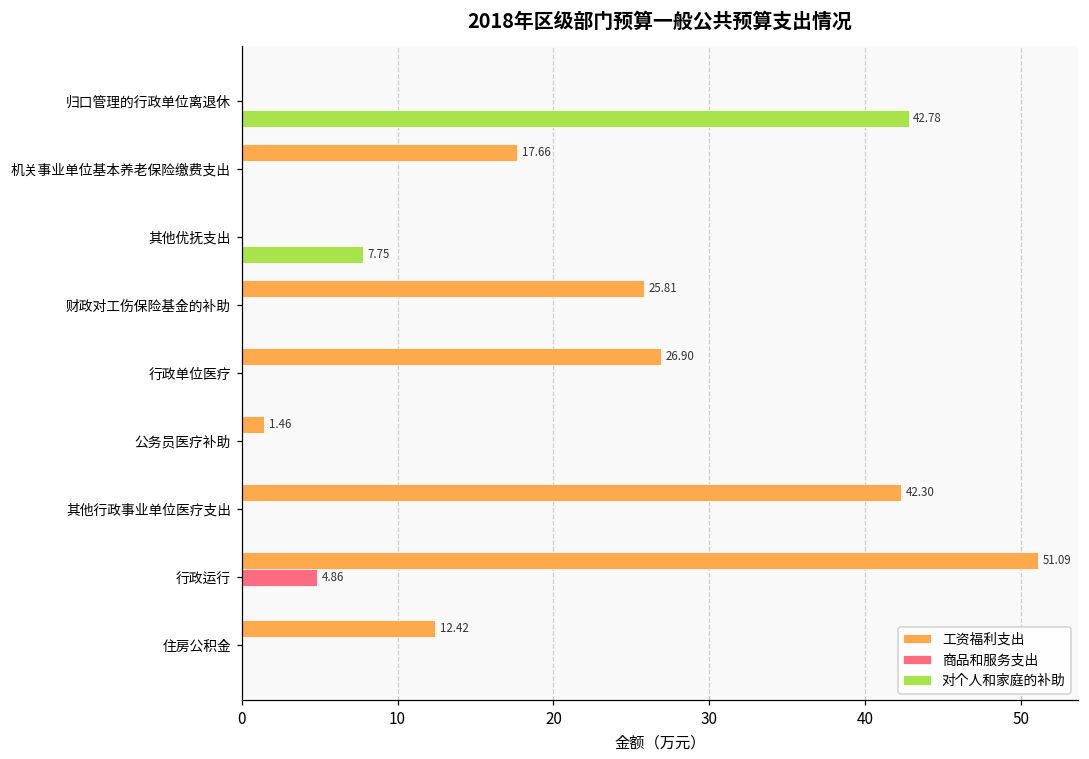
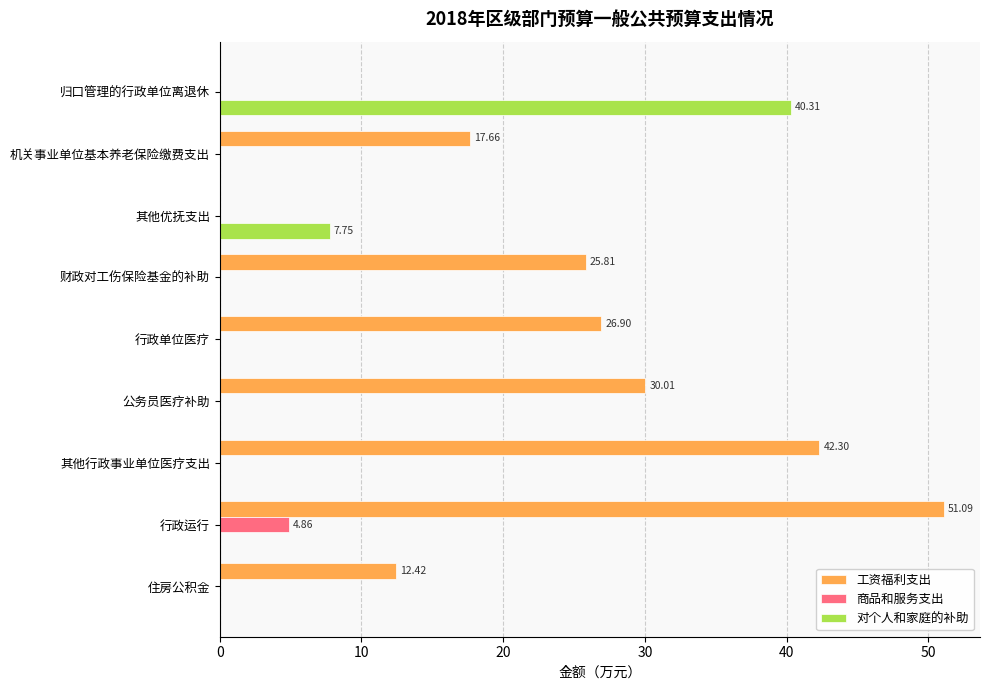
对个人和家庭的补助, 归口管理的行政单位离退休: 42.78 -> 40.31
工资福利支出, 公务员医疗补助: 1.46 -> 30.01
